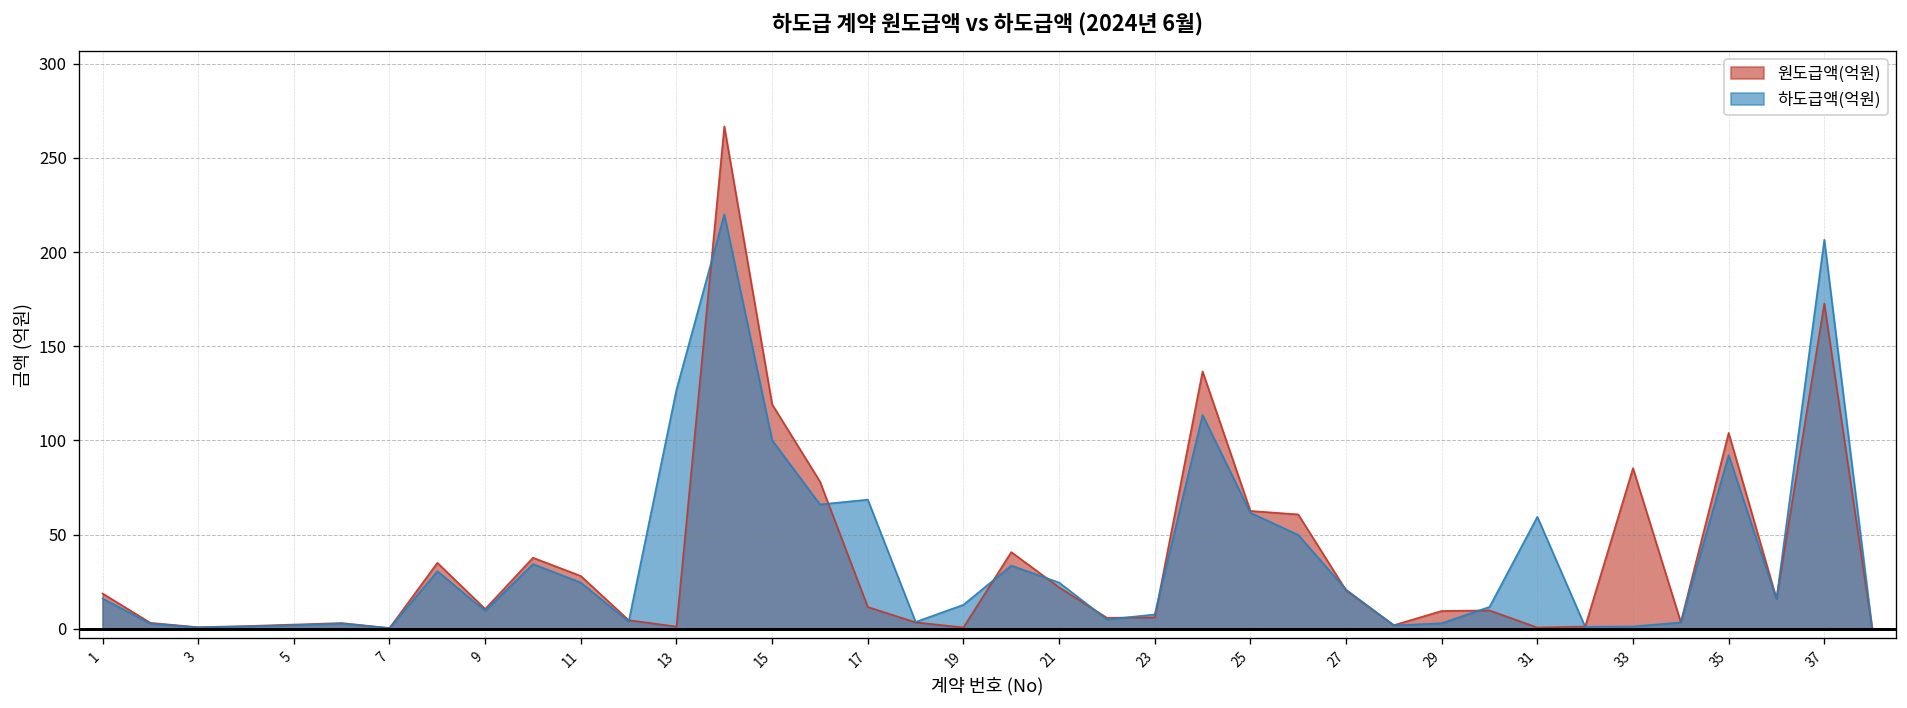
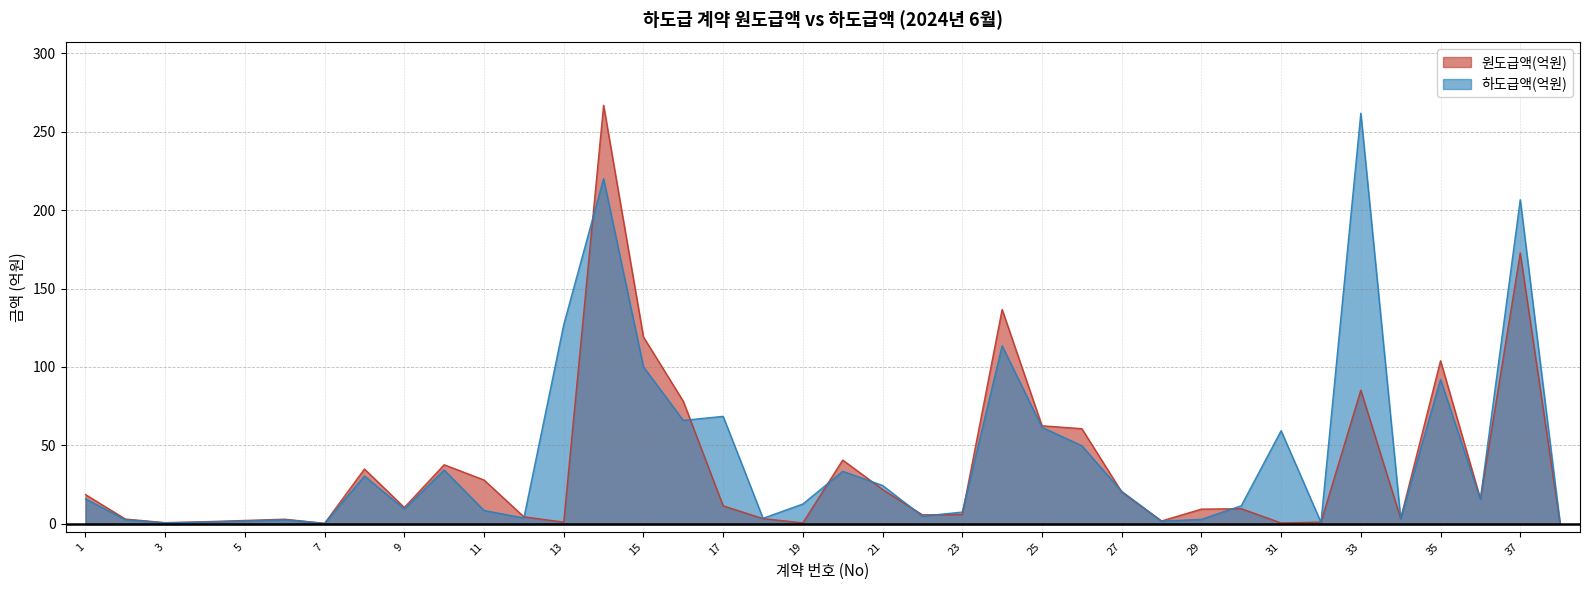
하도급액(억원), 11: 25 -> 9
하도급액(억원), 33: 1 -> 262
